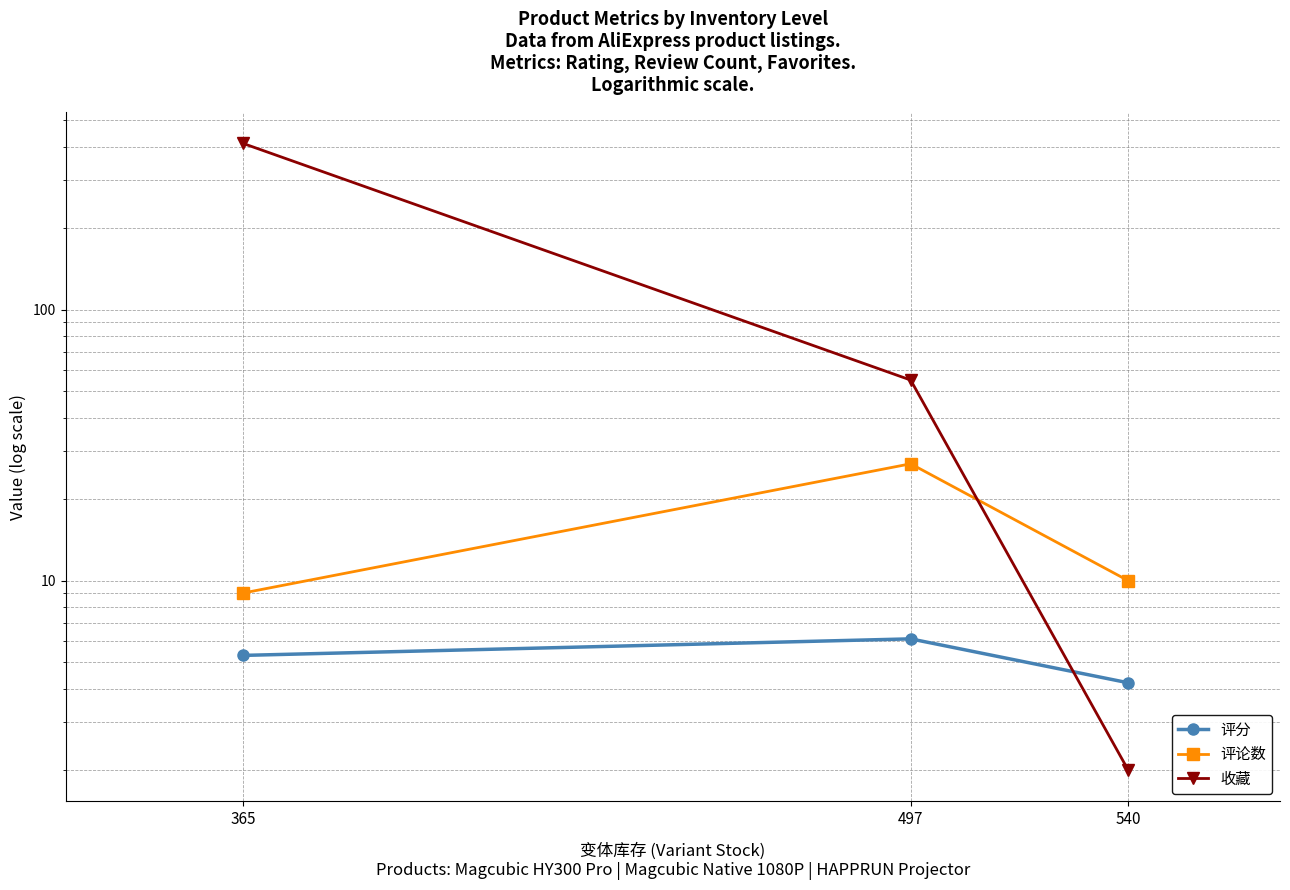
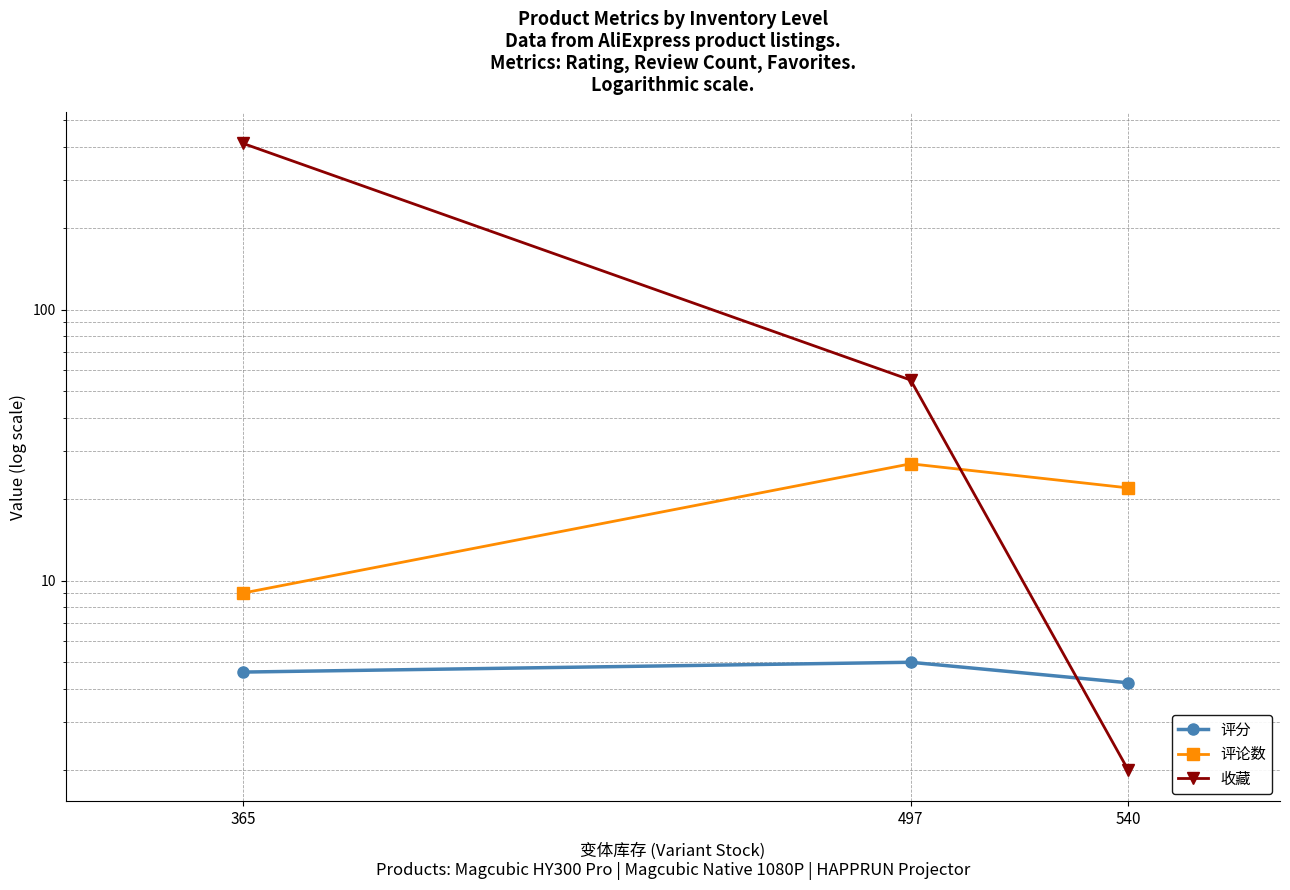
评分, 365: 5.3 -> 4.6
评分, 497: 6.1 -> 5.0
评论数, 540: 10 -> 22
